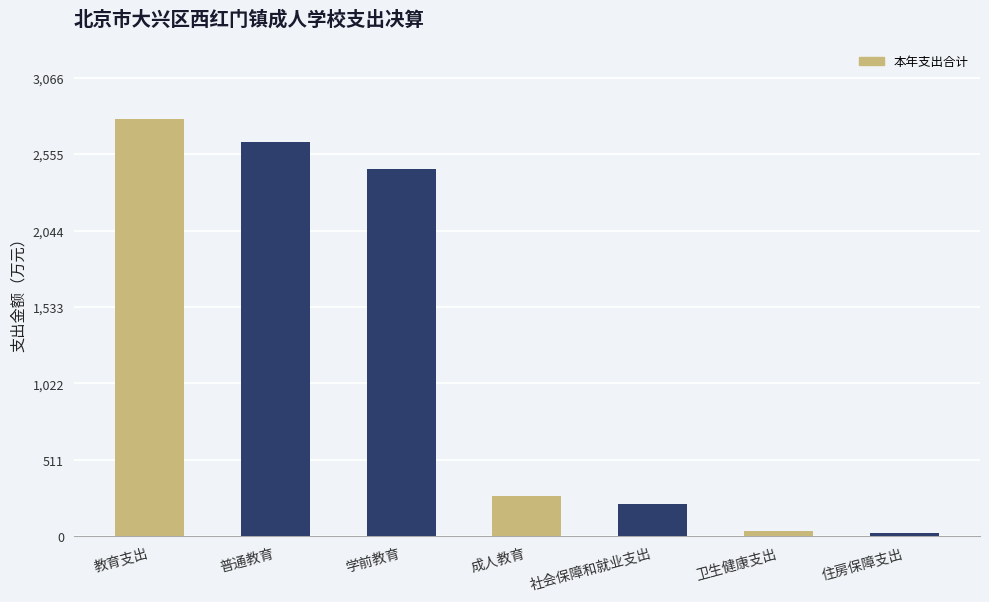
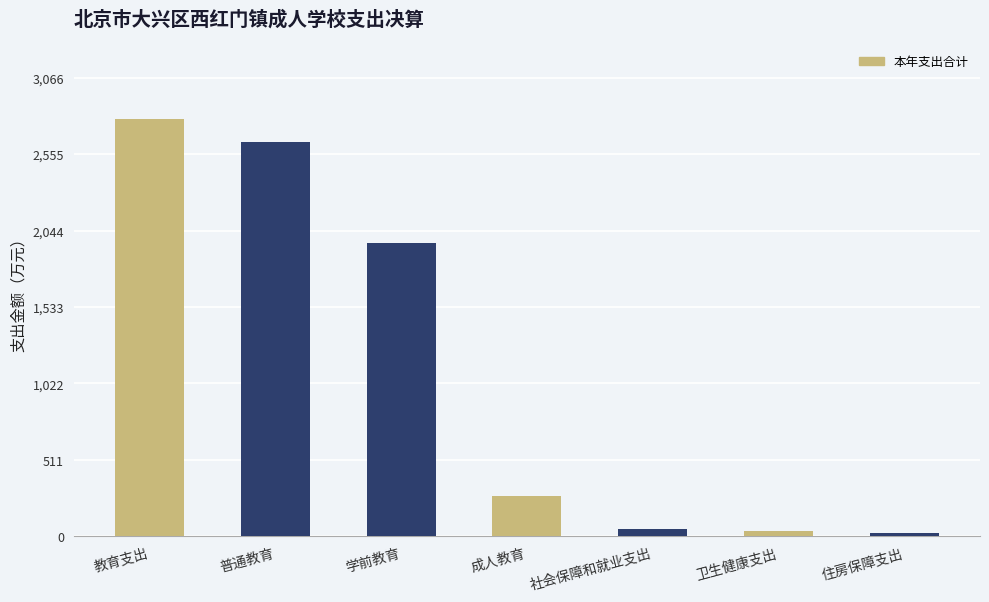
学前教育: 2,460 -> 1,960
社会保障和就业支出: 220 -> 50
